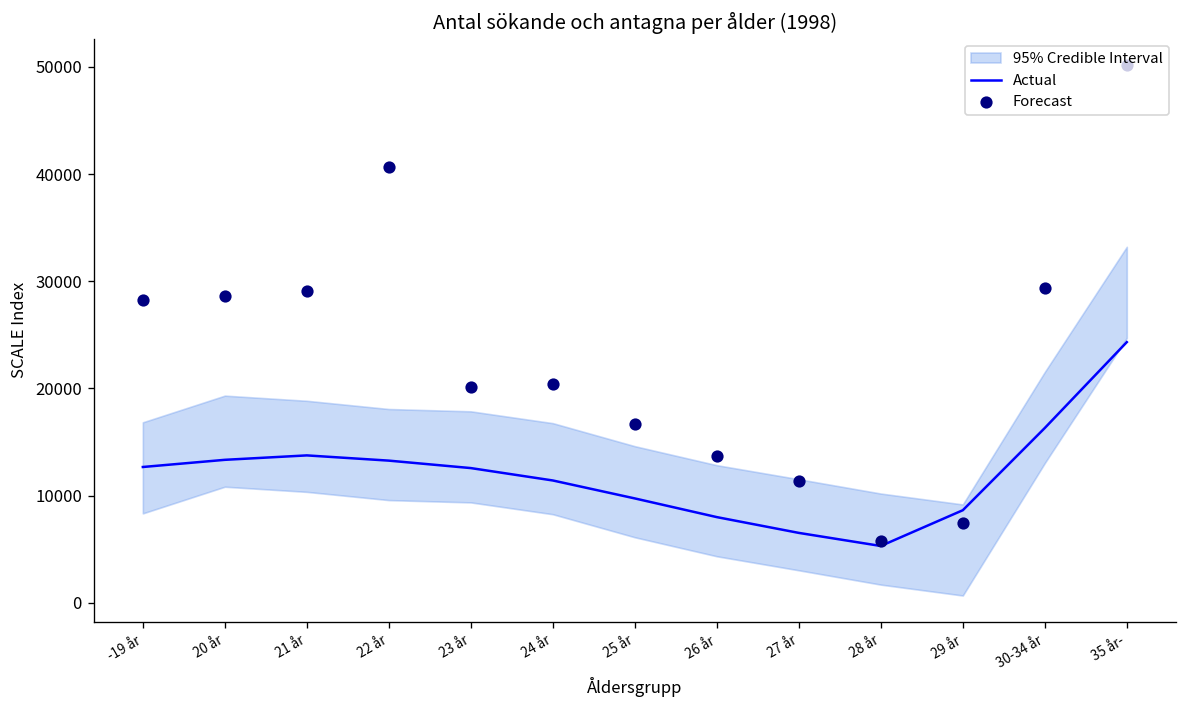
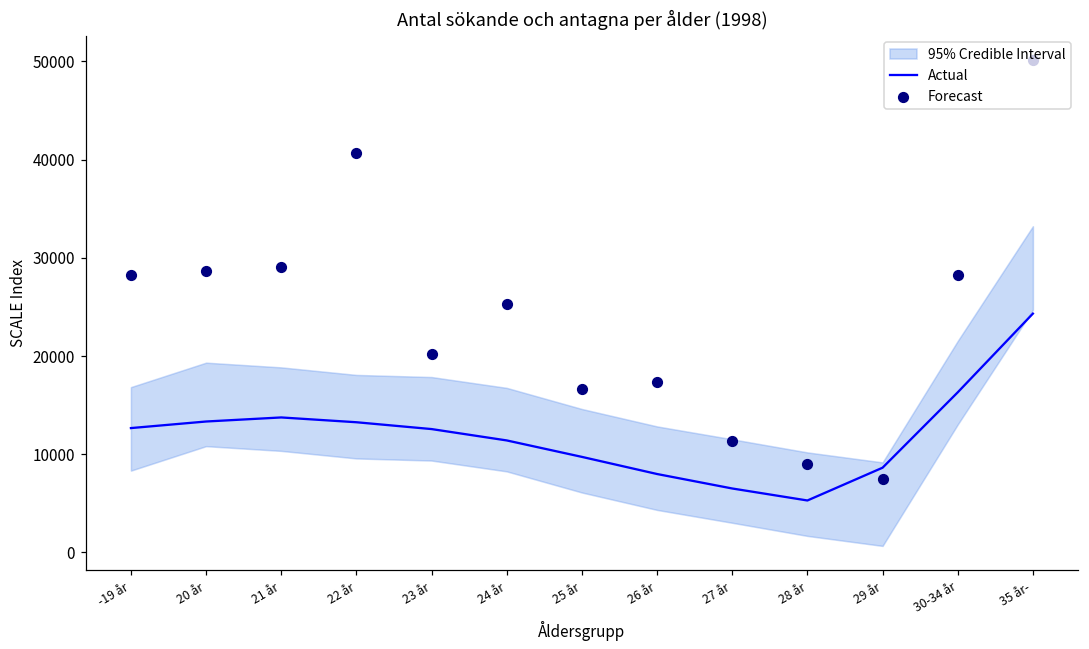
Forecast, 24 år: 20000 -> 25000
Forecast, 26 år: 14000 -> 17000
Forecast, 28 år: 6000 -> 9000
Forecast, 30-34 år: 29000 -> 28000
